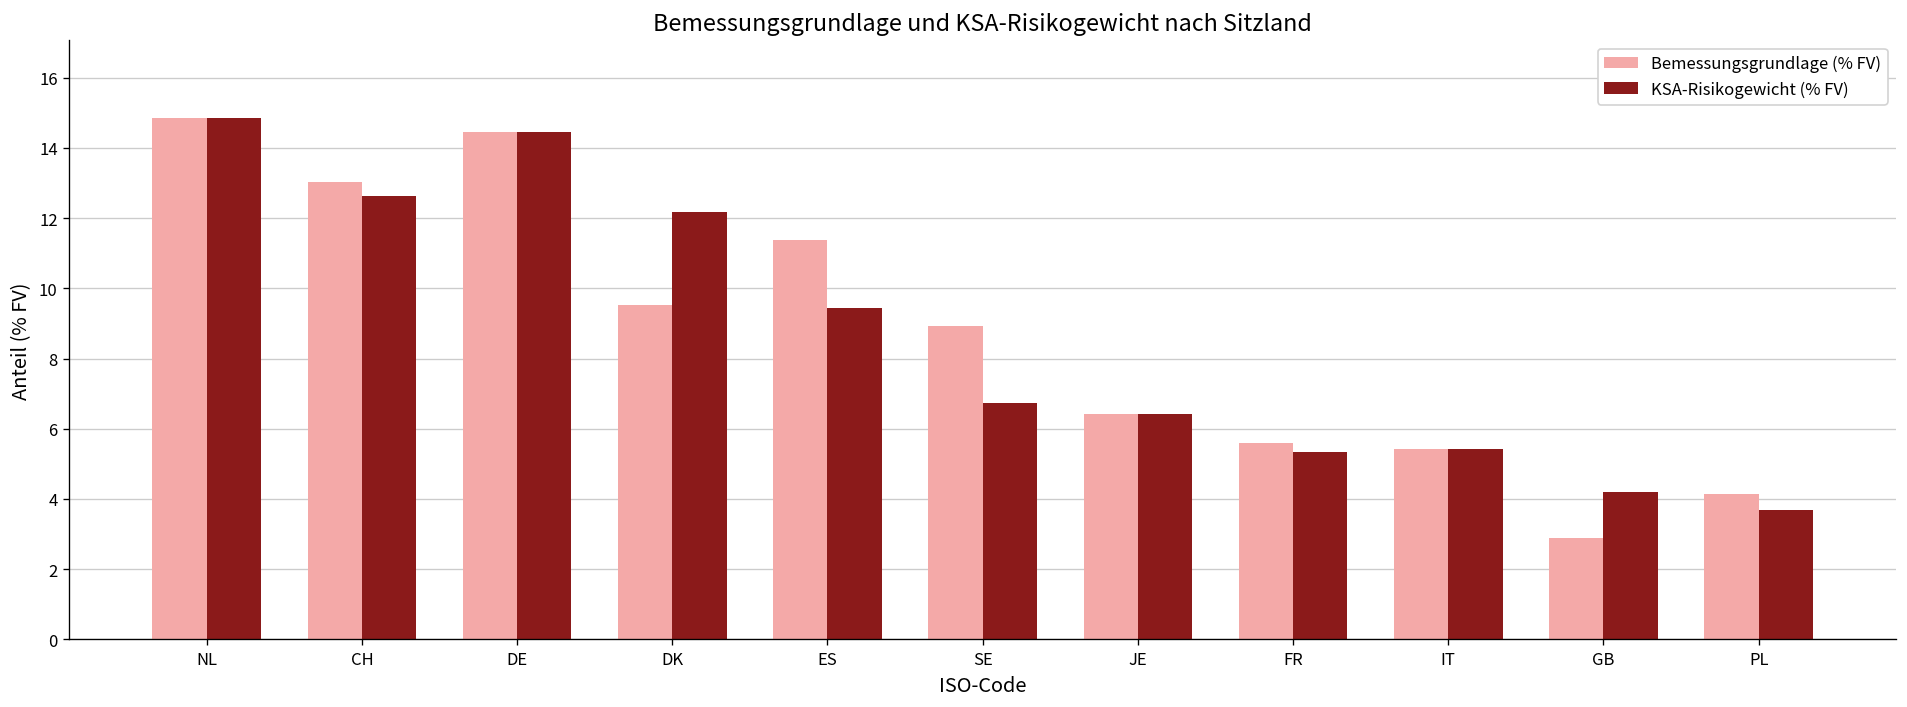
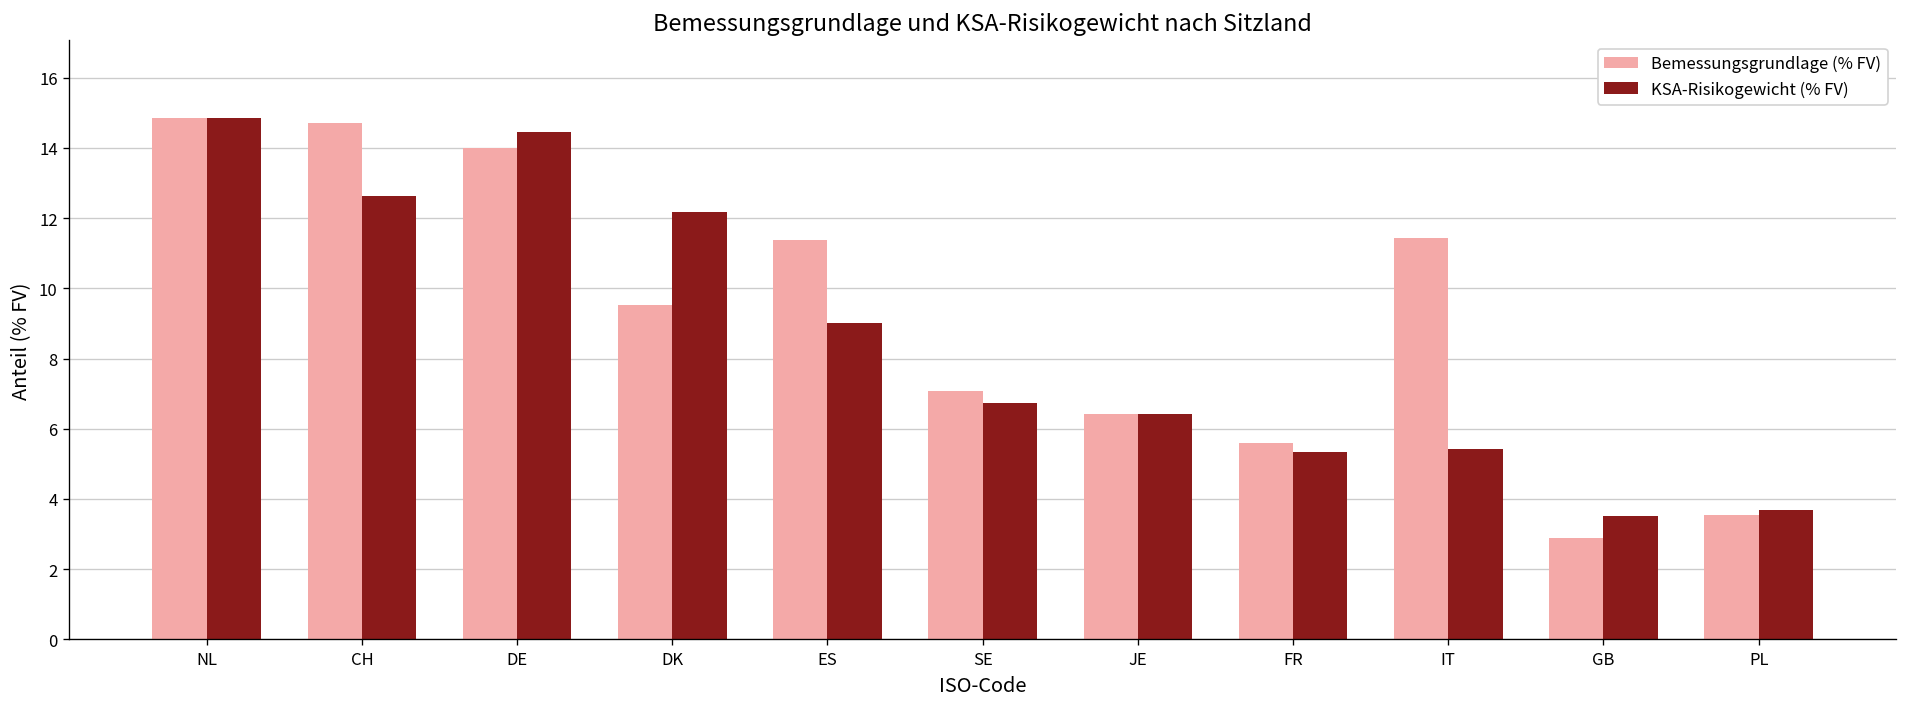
Bemessungsgrundlage (% FV), CH: 13.0 -> 14.7
Bemessungsgrundlage (% FV), DE: 14.4 -> 14.0
KSA-Risikogewicht (% FV), ES: 9.4 -> 9.0
Bemessungsgrundlage (% FV), SE: 8.9 -> 7.1
Bemessungsgrundlage (% FV), IT: 5.4 -> 11.4
KSA-Risikogewicht (% FV), GB: 4.2 -> 3.5
Bemessungsgrundlage (% FV), PL: 4.1 -> 3.5
